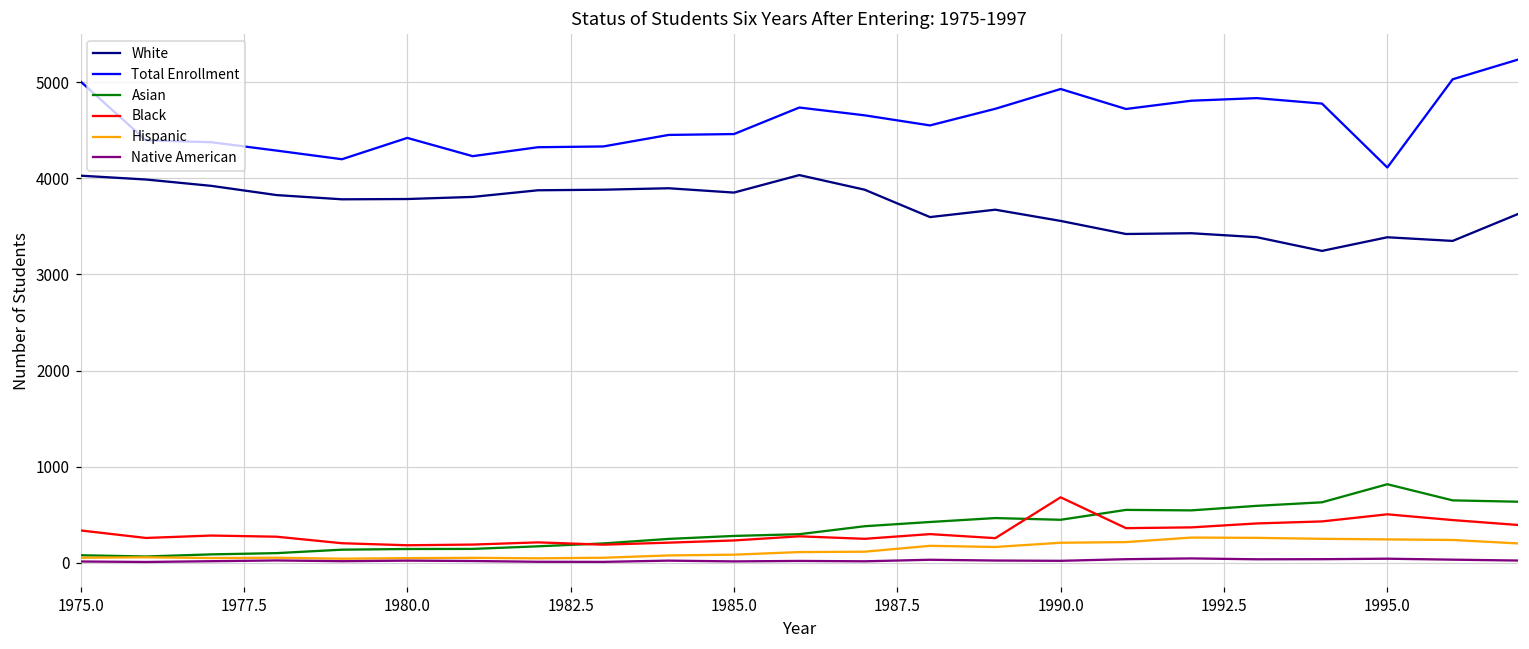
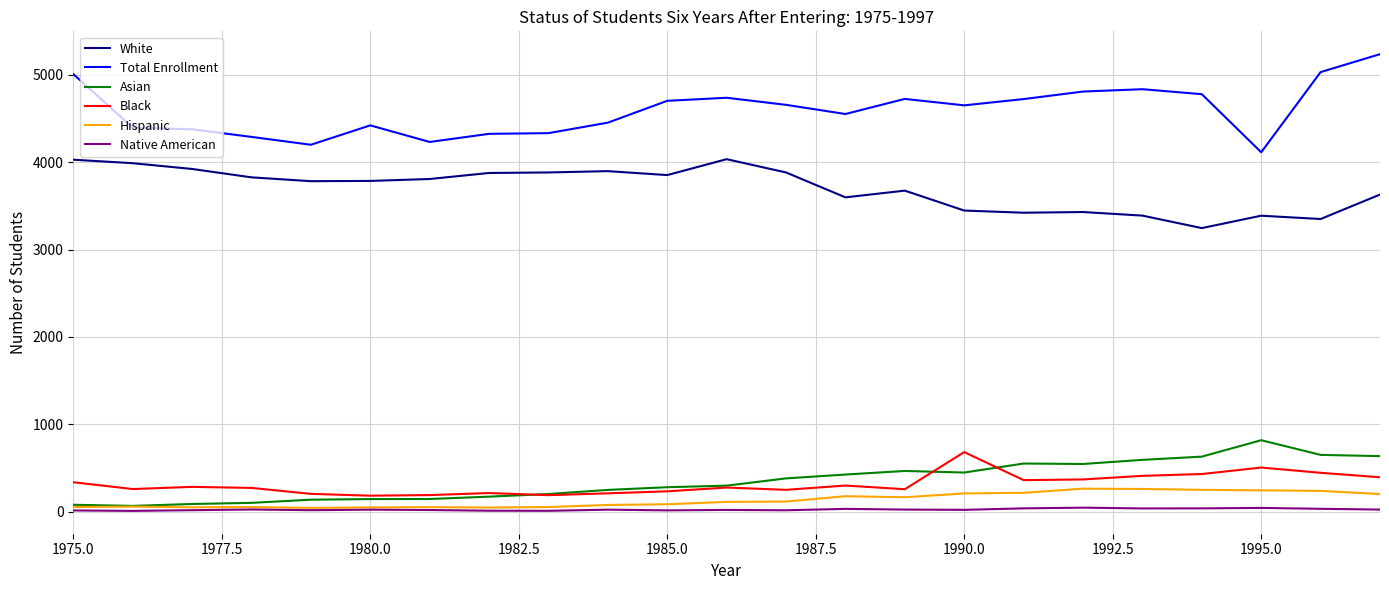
Total Enrollment, 1985.0: 4500 -> 4700
White, 1990.0: 3600 -> 3400
Total Enrollment, 1990.0: 4900 -> 4700
